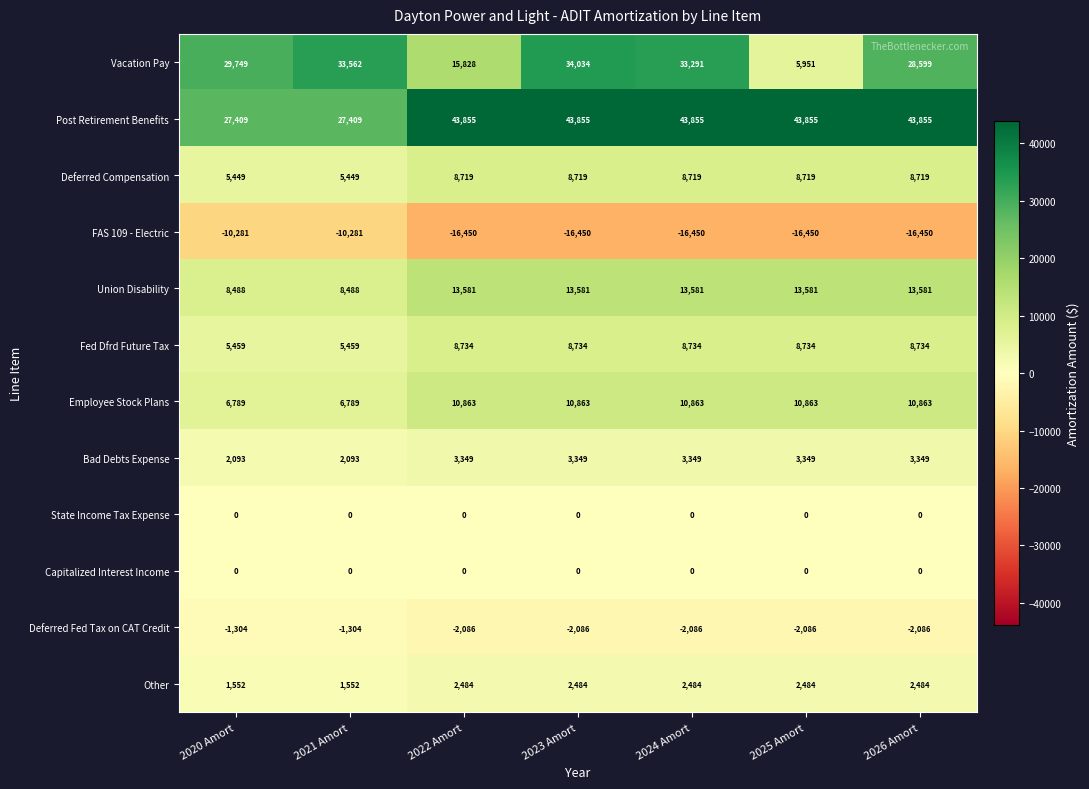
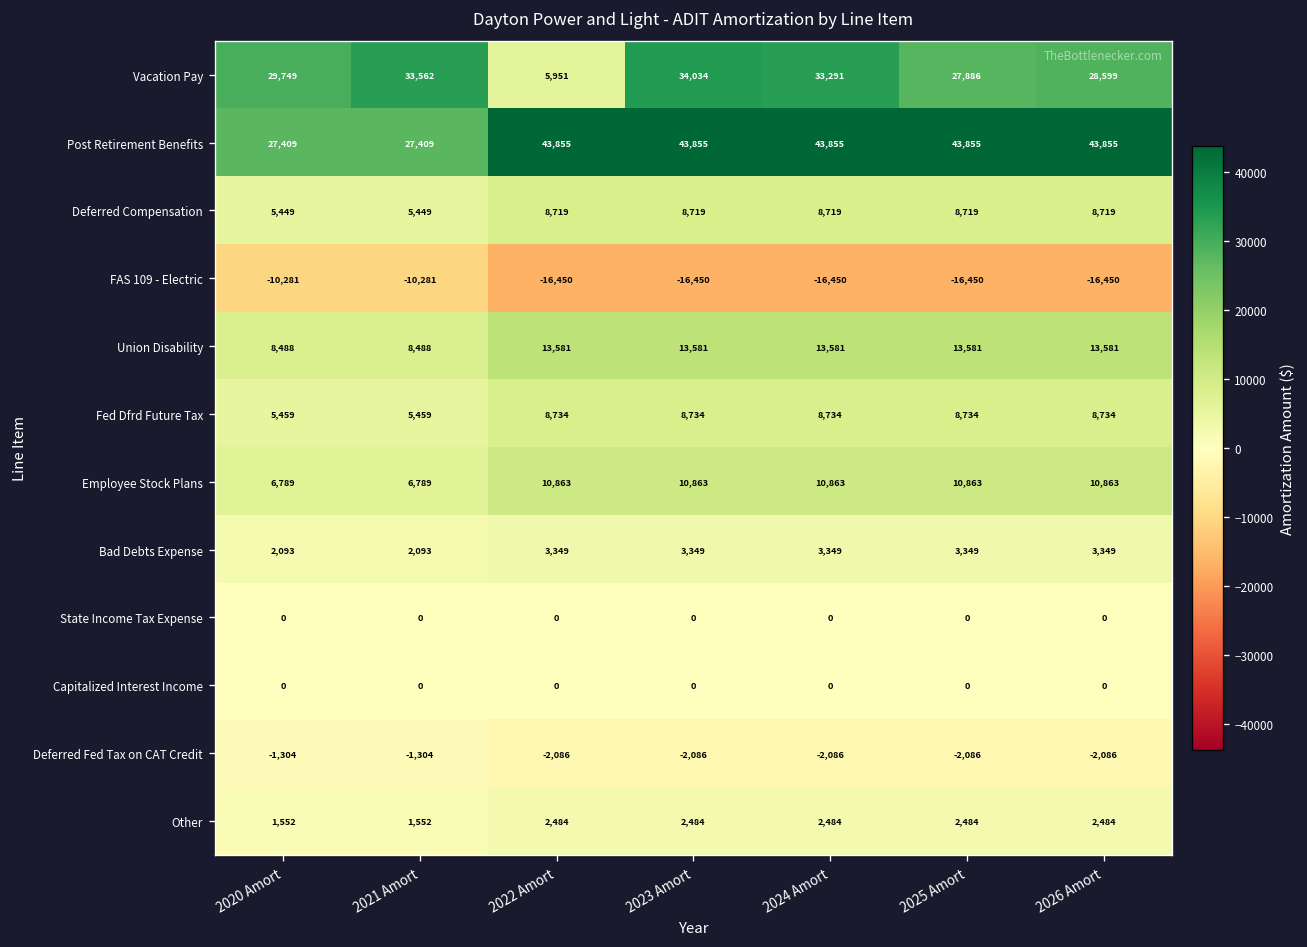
Vacation Pay, 2022 Amort: 15,828 -> 5,951
Vacation Pay, 2025 Amort: 5,951 -> 27,886
